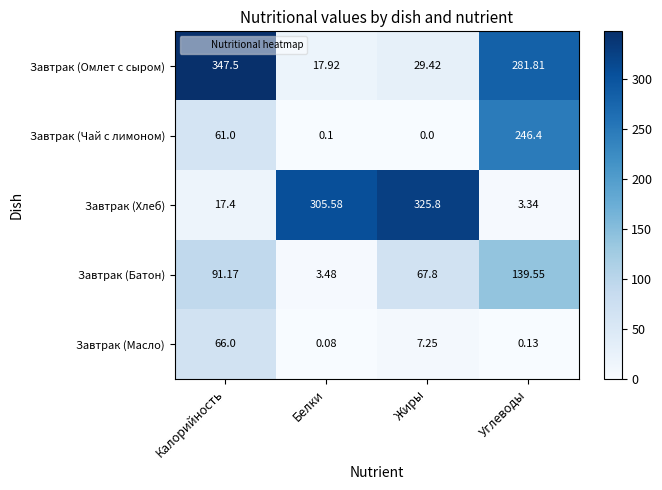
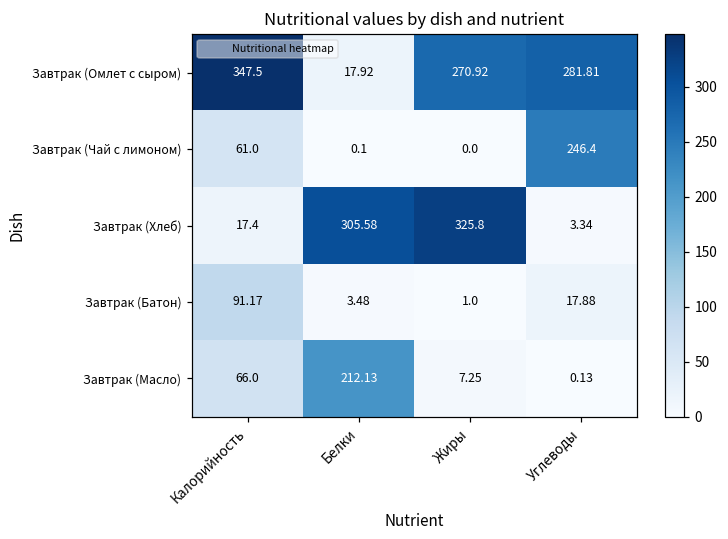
Завтрак (Омлет с сыром), Жиры: 29.42 -> 270.92
Завтрак (Батон), Жиры: 67.8 -> 1.0
Завтрак (Батон), Углеводы: 139.55 -> 17.88
Завтрак (Масло), Белки: 0.08 -> 212.13
